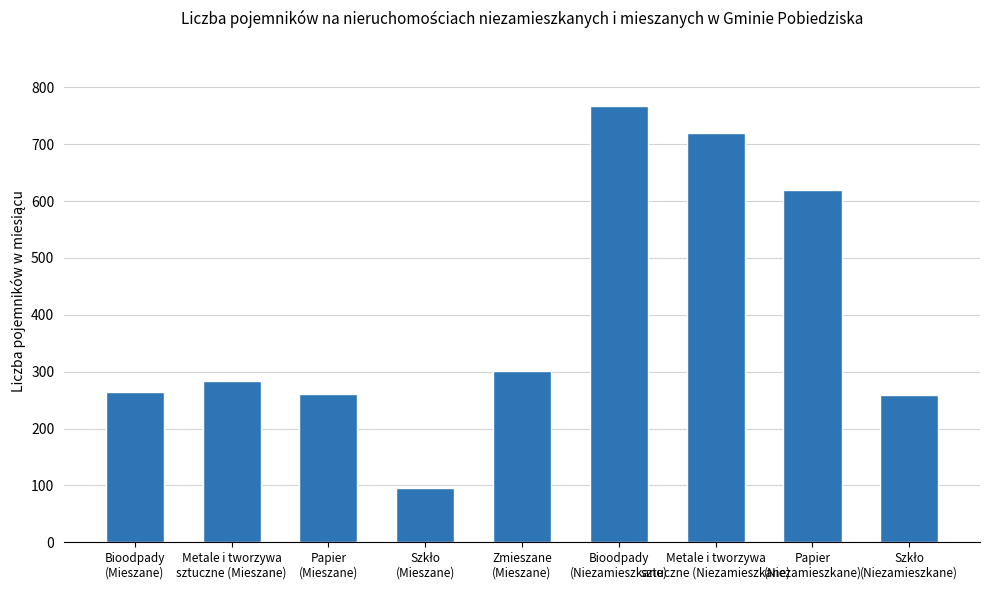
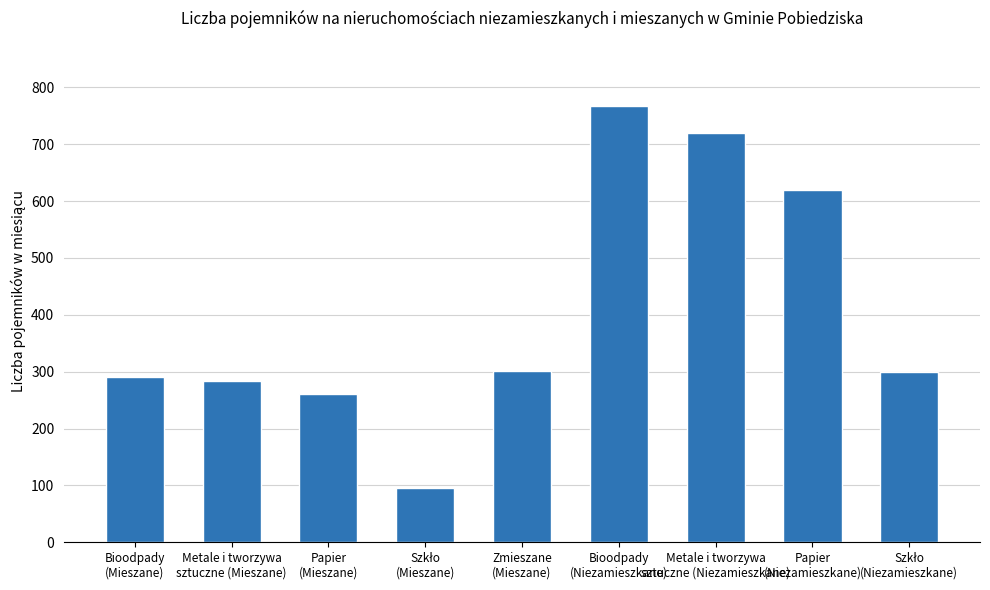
Bioodpady (Mieszane): 270 -> 290
Szkło (Niezamieszkane): 260 -> 300
